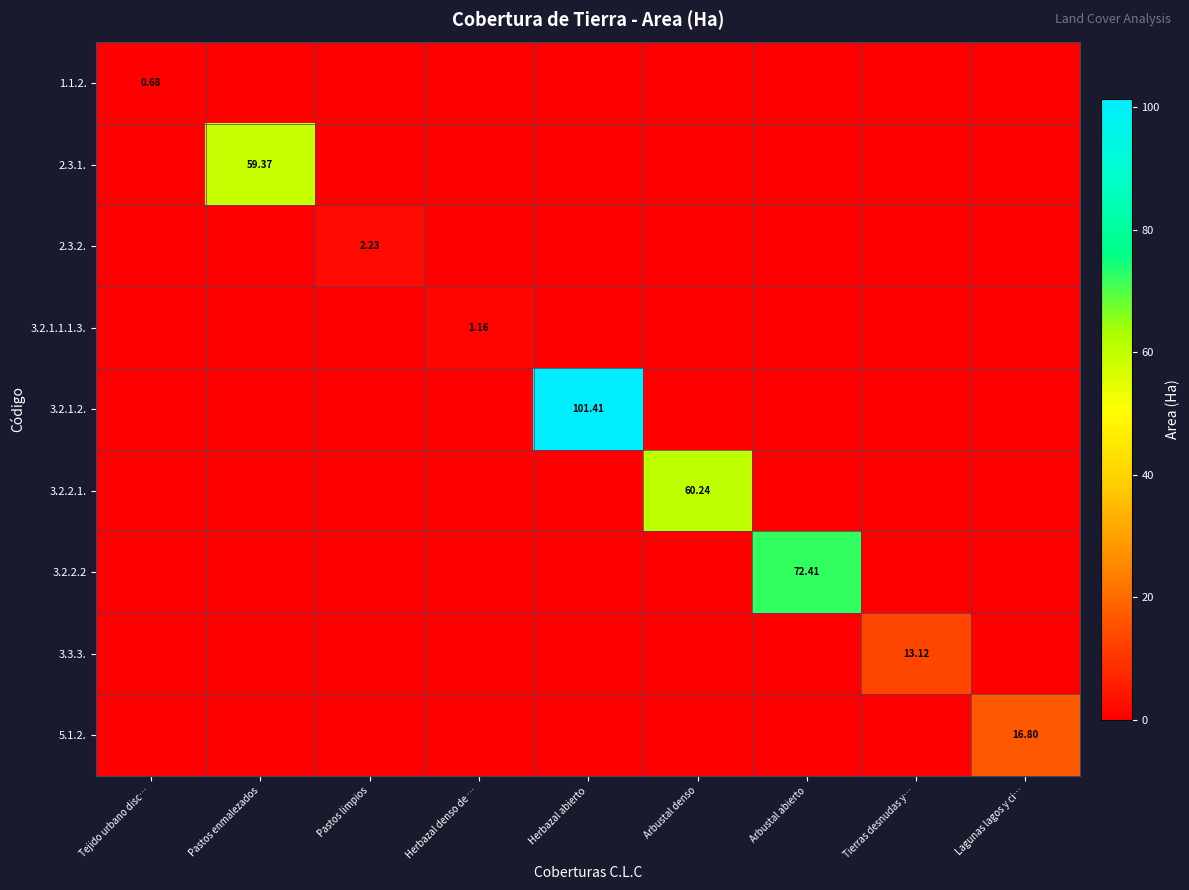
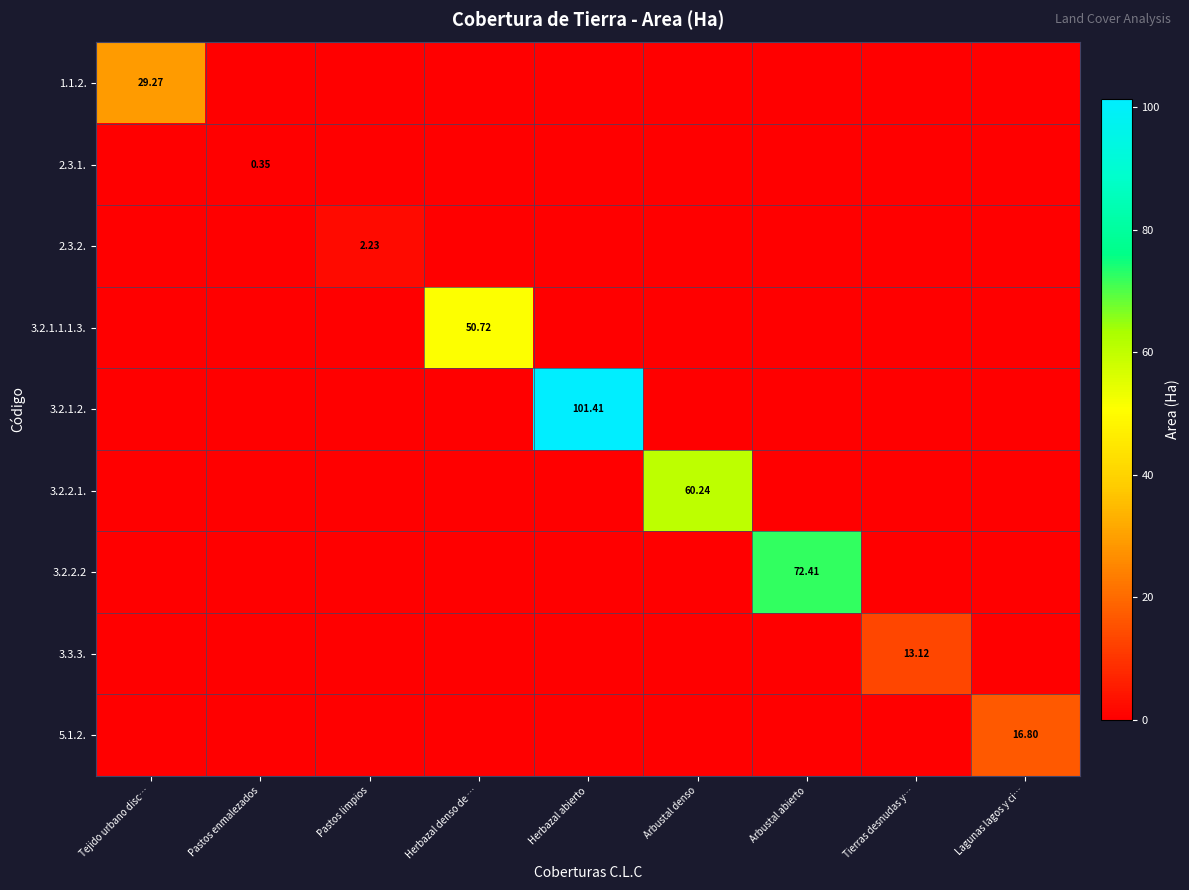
1.1.2., Tejido urbano disc…: 0.68 -> 29.27
2.3.1., Pastos enmalezados: 59.37 -> 0.35
3.2.1.1.1.3., Herbazal denso de …: 1.16 -> 50.72
